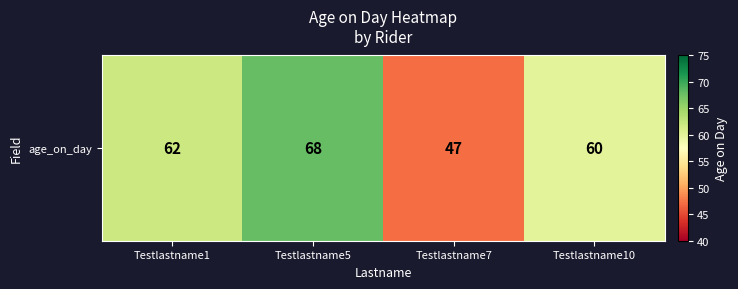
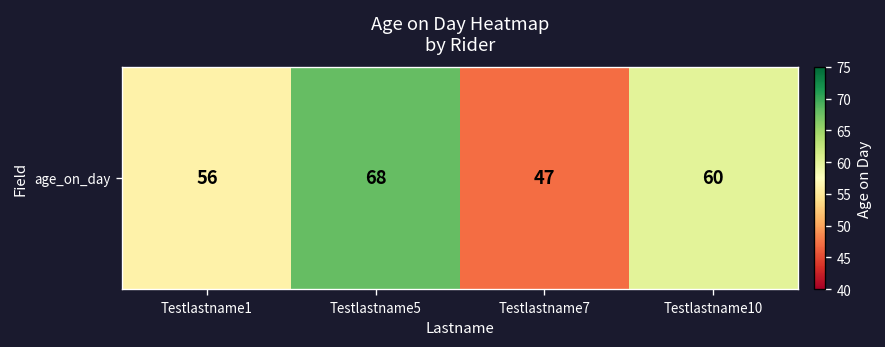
age_on_day, Testlastname1: 62 -> 56
